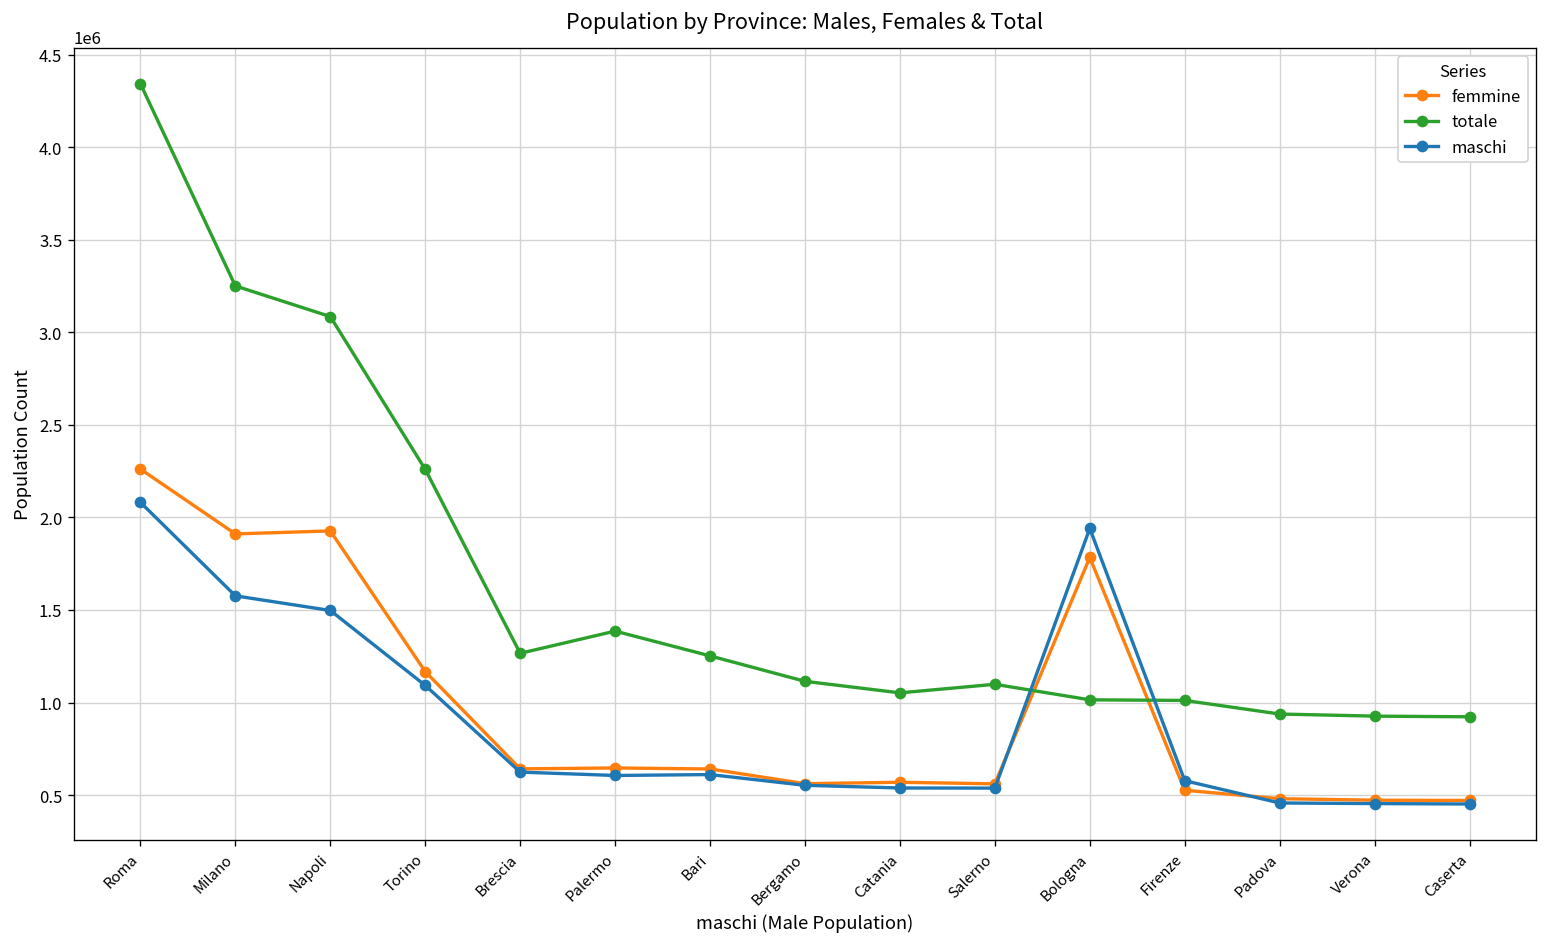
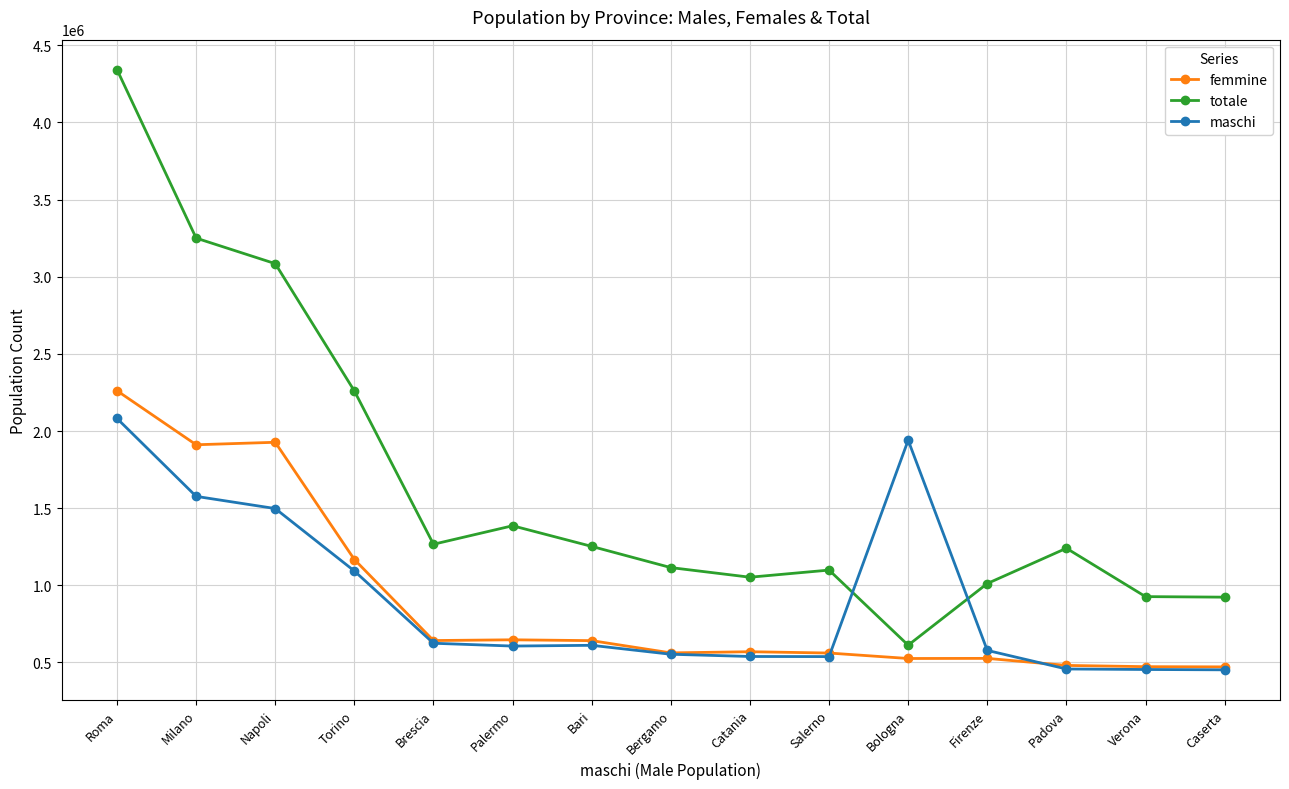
femmine, Bologna: 1780000 -> 530000
totale, Bologna: 1010000 -> 610000
totale, Padova: 940000 -> 1240000
